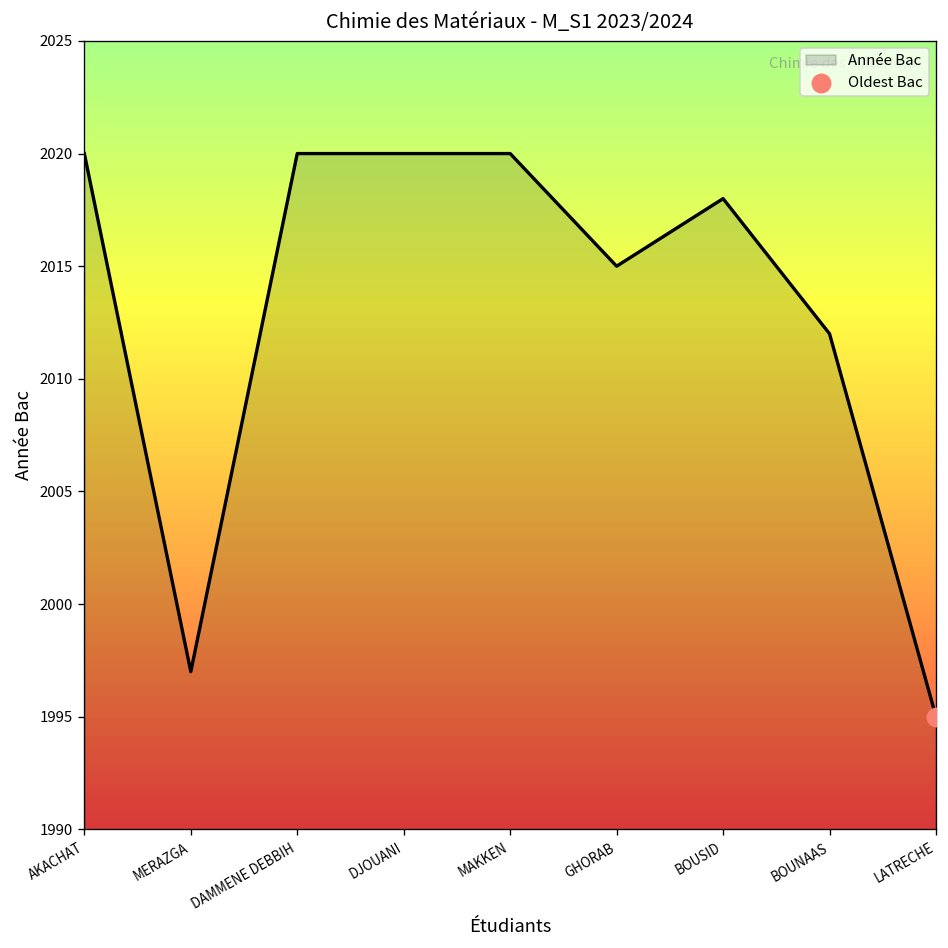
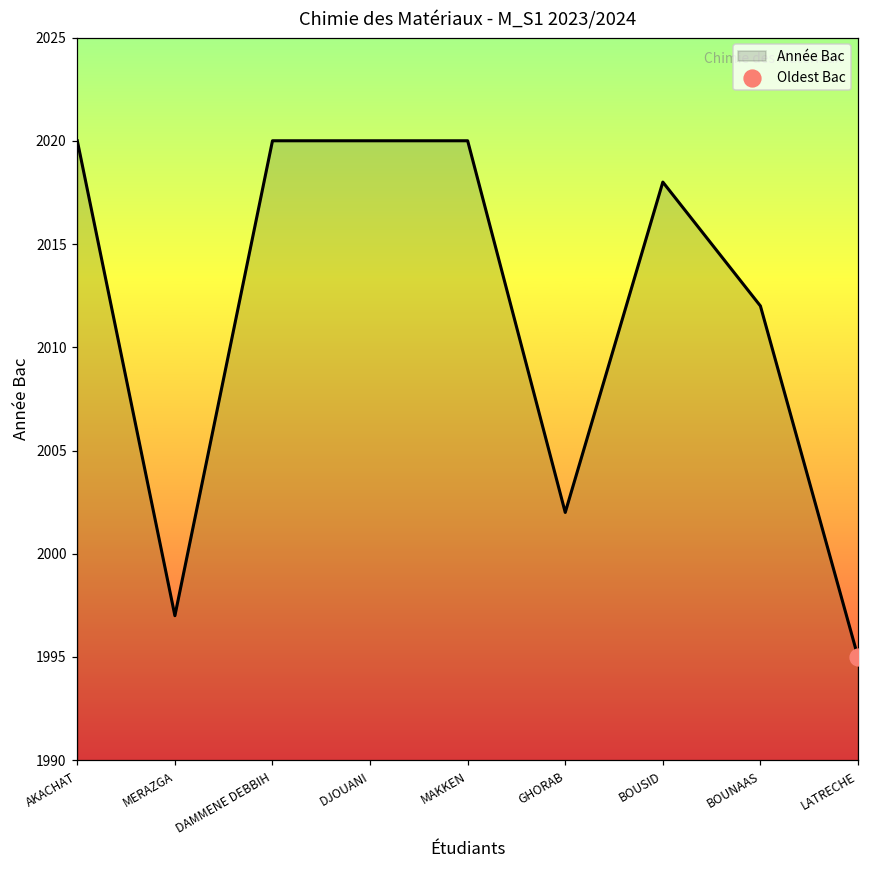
Année Bac, GHORAB: 2015 -> 2002
